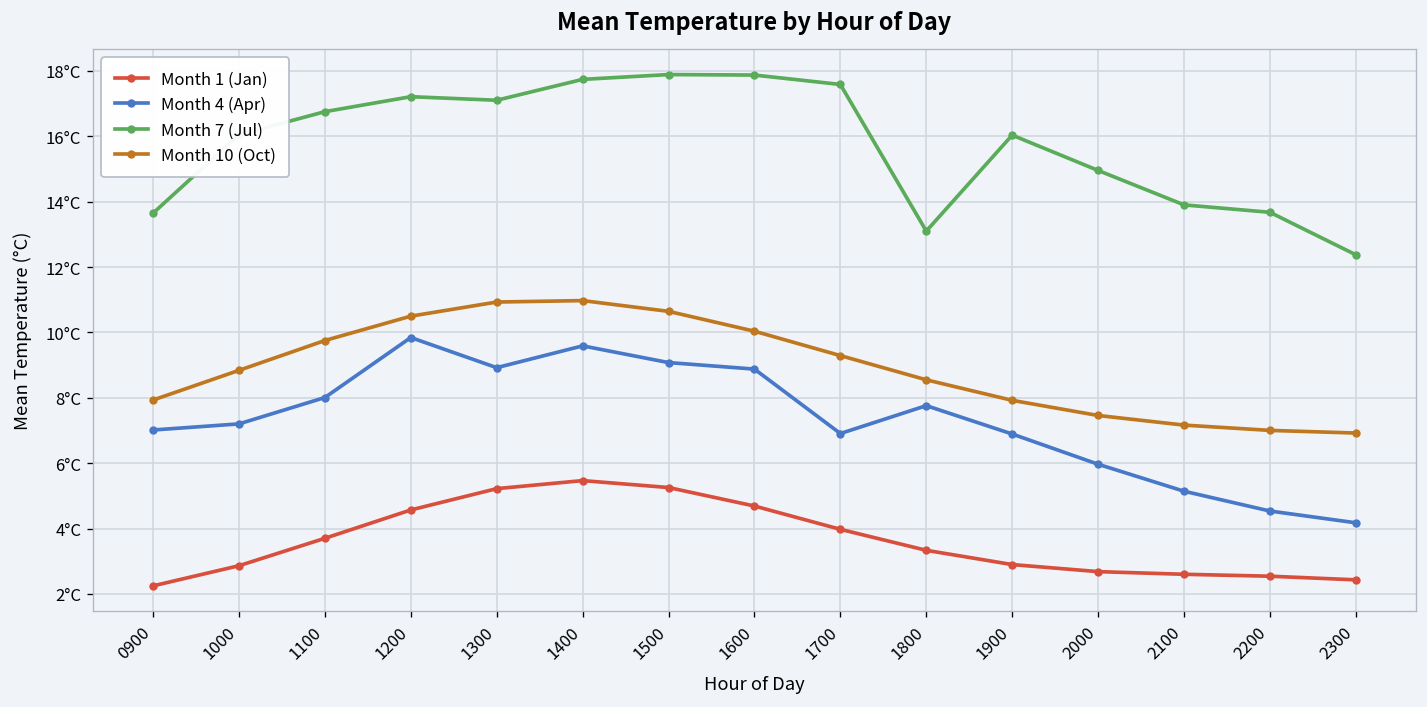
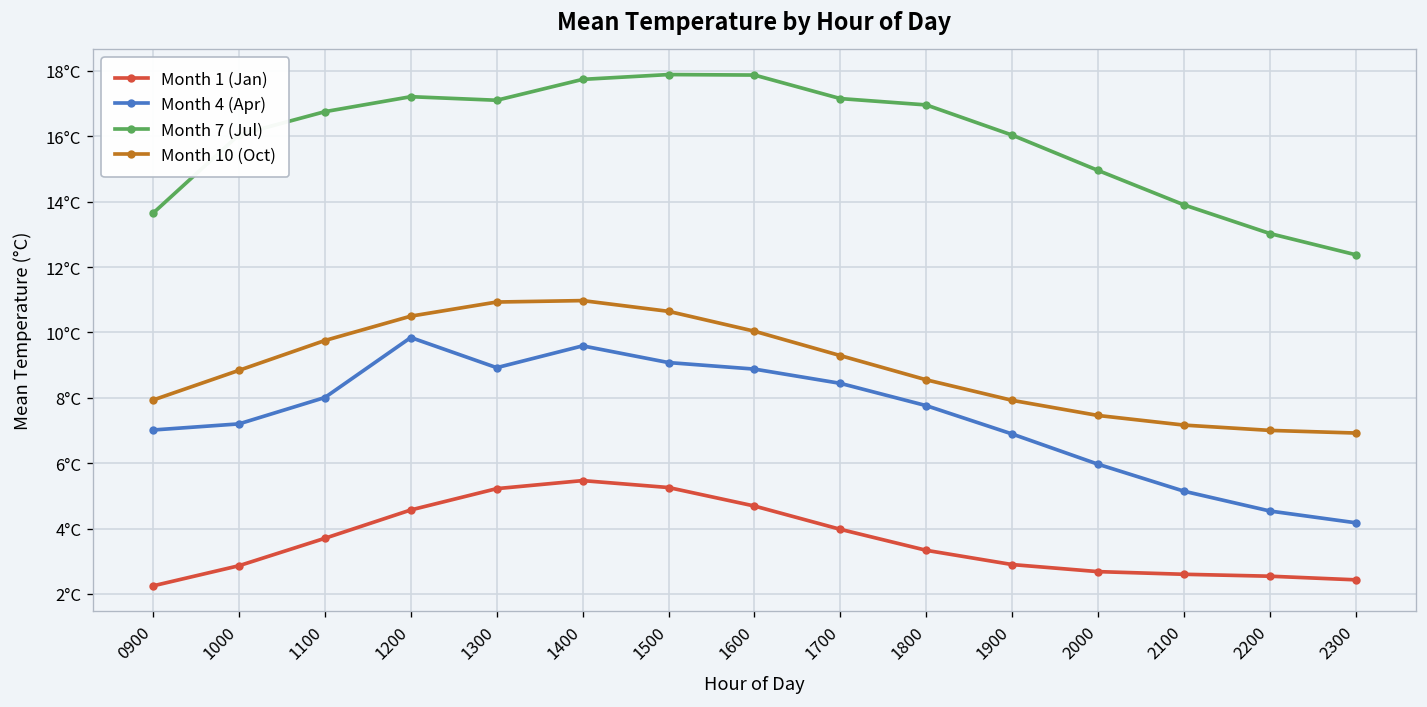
Month 4 (Apr), 1700: 6.9°C -> 8.4°C
Month 7 (Jul), 1700: 17.6°C -> 17.2°C
Month 7 (Jul), 1800: 13.1°C -> 17.0°C
Month 7 (Jul), 2200: 13.7°C -> 13.0°C
